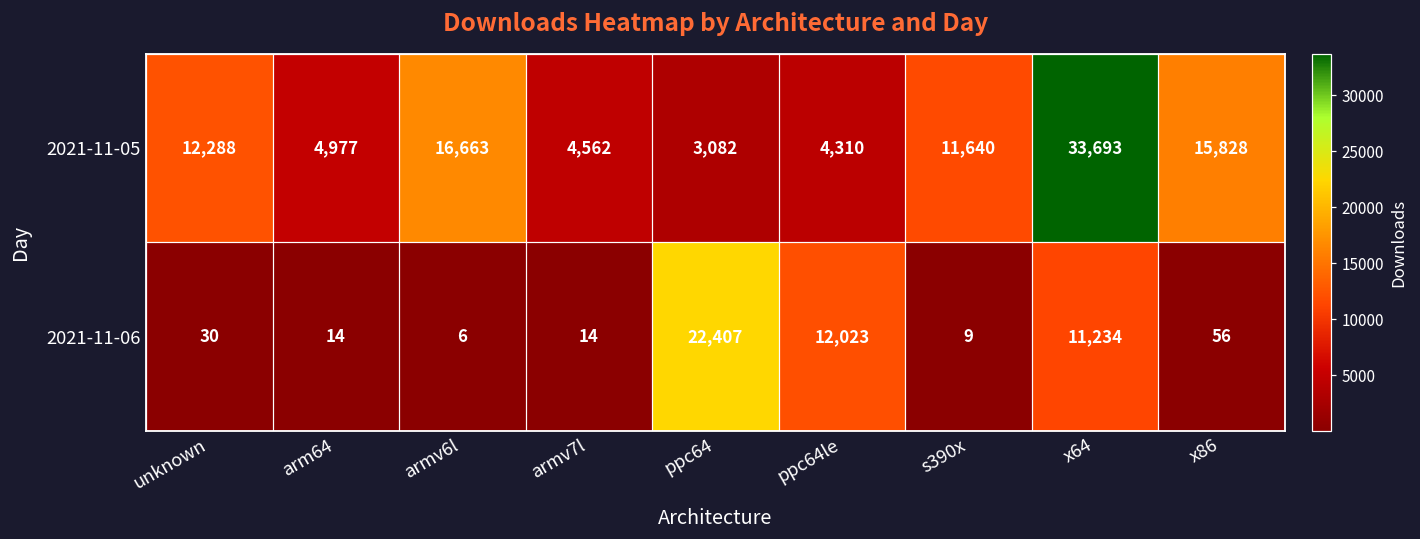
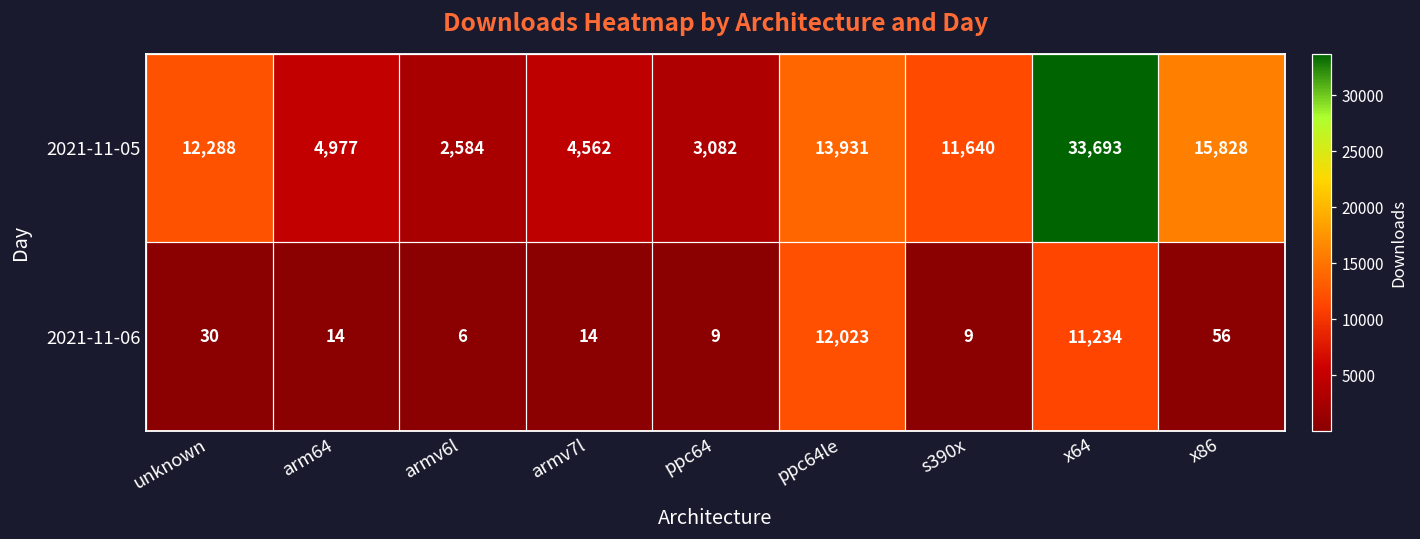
2021-11-05, armv6l: 16,663 -> 2,584
2021-11-05, ppc64le: 4,310 -> 13,931
2021-11-06, ppc64: 22,407 -> 9
